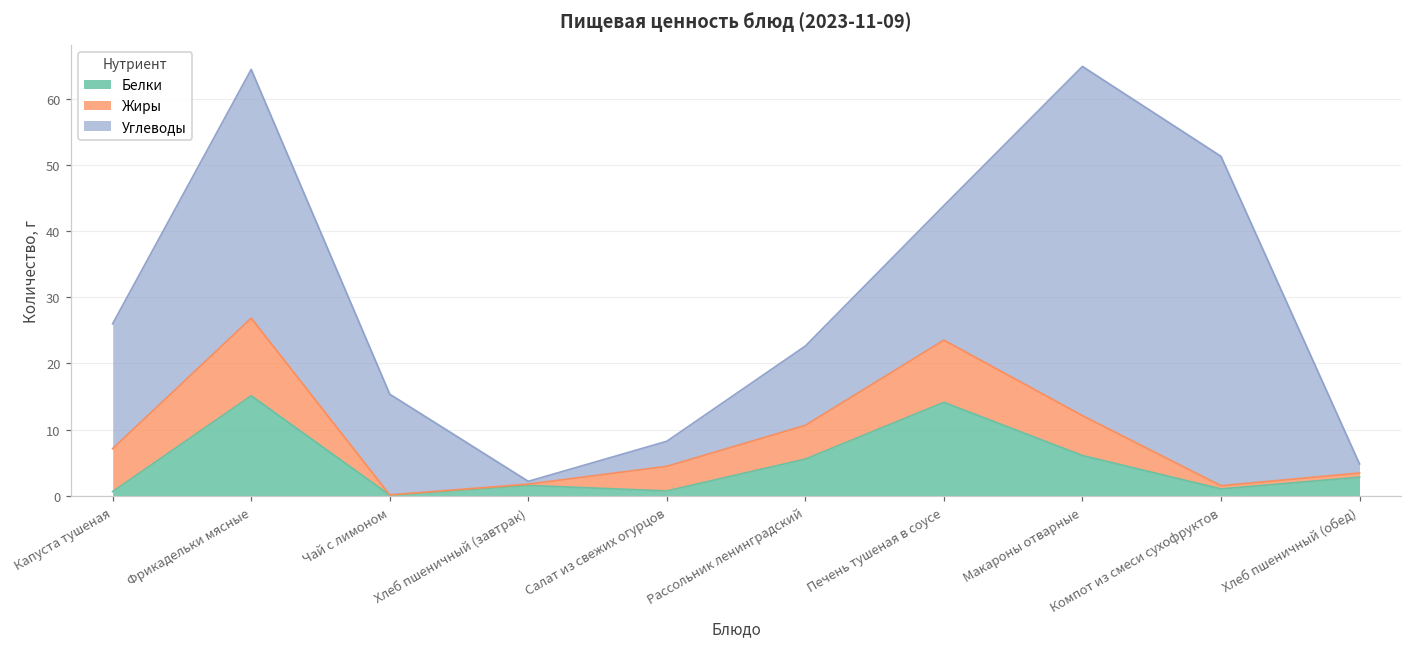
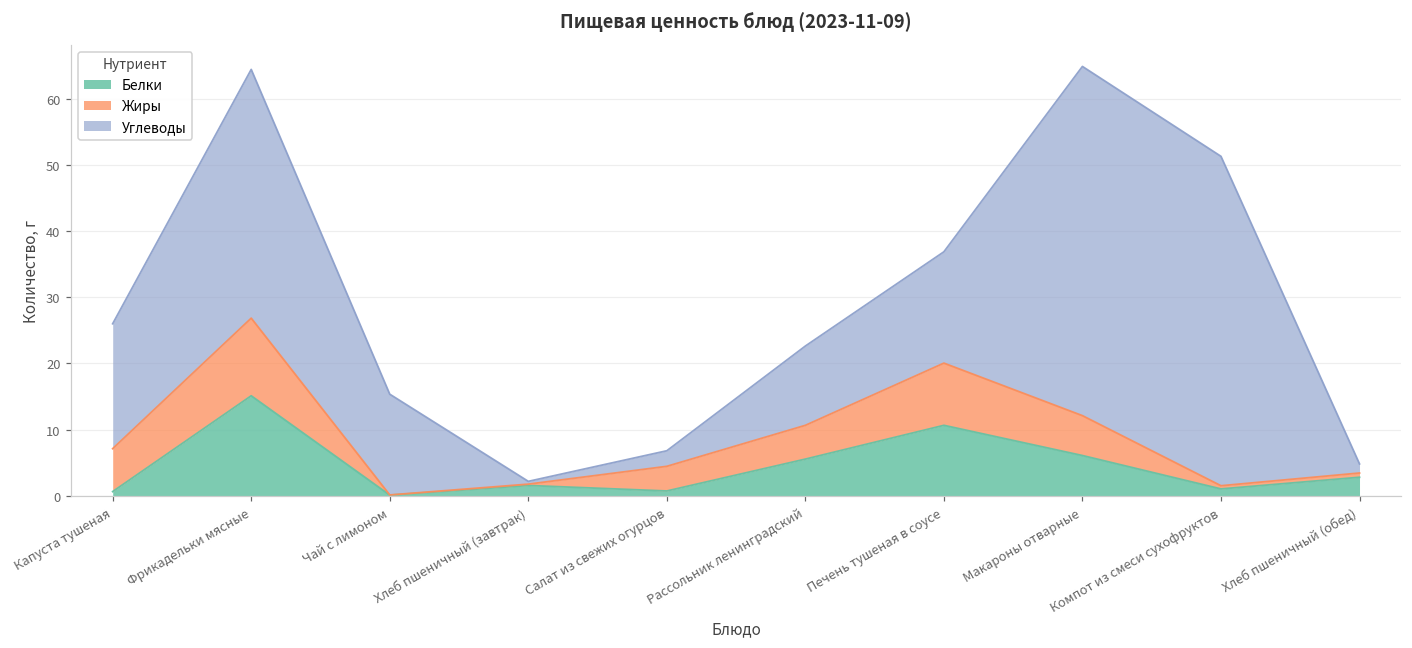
Углеводы, Салат из свежих огурцов: 4 -> 2
Белки, Печень тушеная в соусе: 14 -> 11
Углеводы, Печень тушеная в соусе: 20 -> 17
